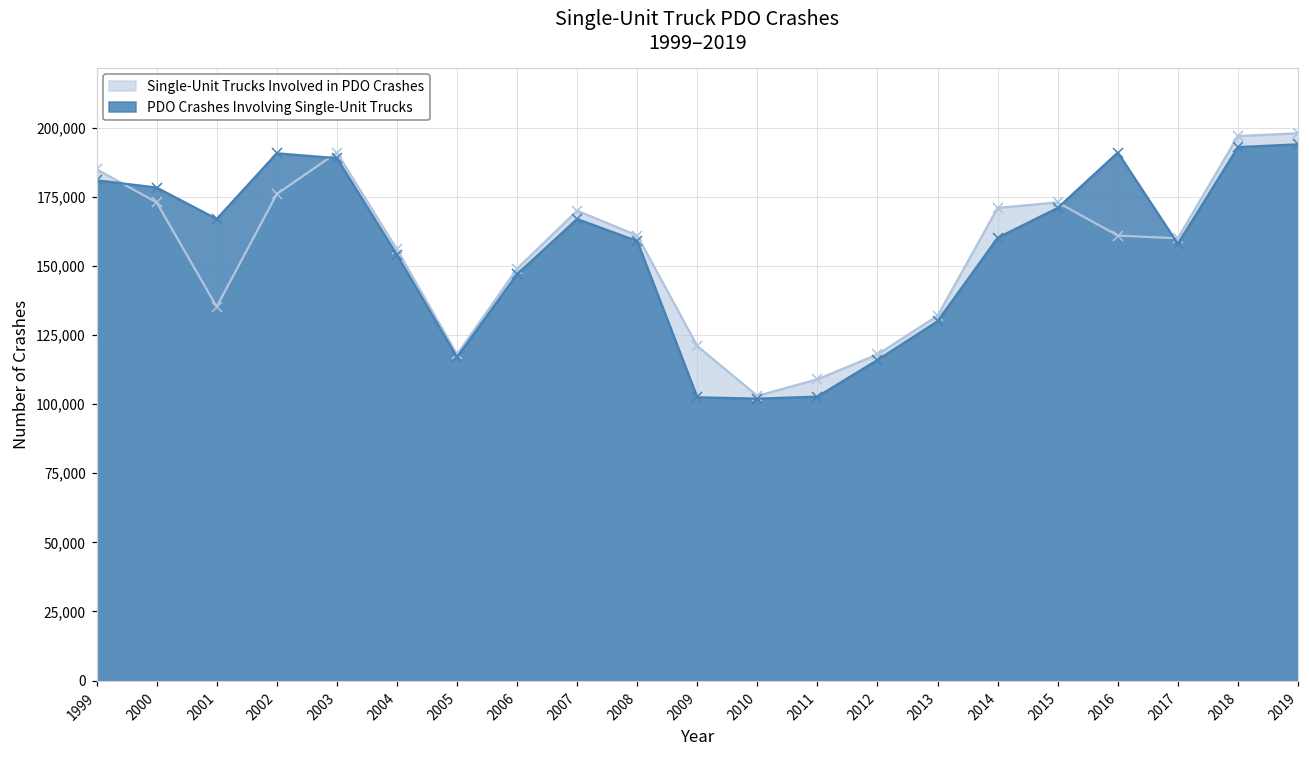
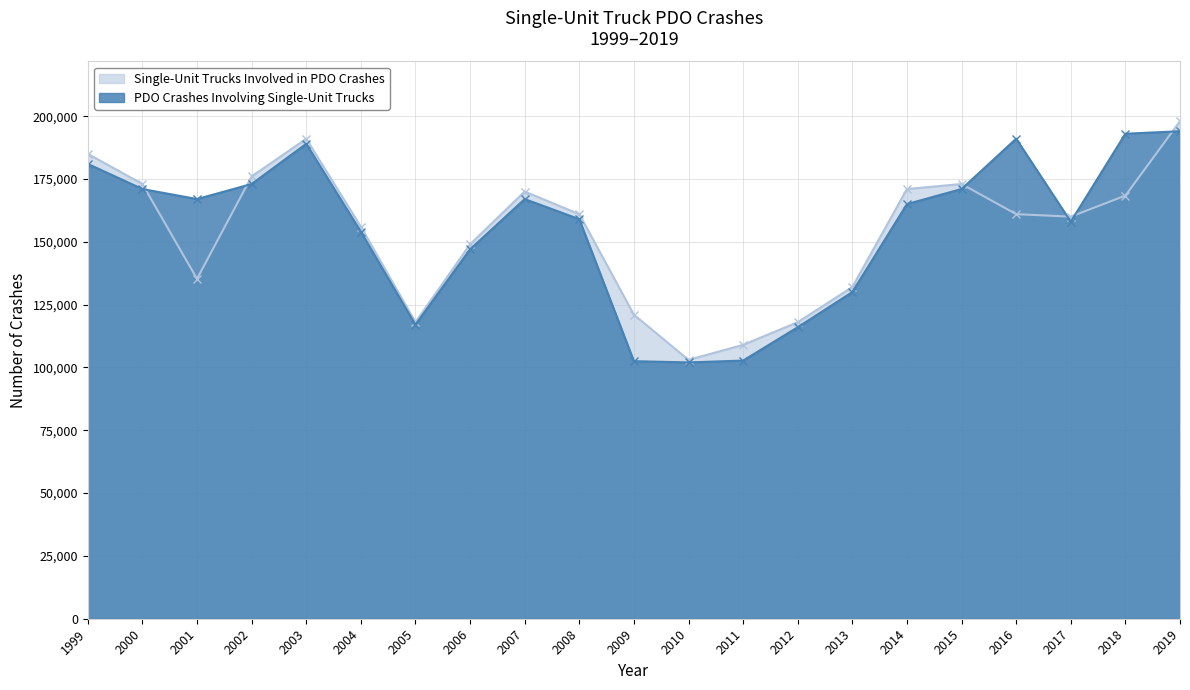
PDO Crashes Involving Single-Unit Trucks, 2000: 178,000 -> 171,000
PDO Crashes Involving Single-Unit Trucks, 2002: 191,000 -> 173,000
PDO Crashes Involving Single-Unit Trucks, 2014: 160,000 -> 165,000
Single-Unit Trucks Involved in PDO Crashes, 2018: 197,000 -> 168,000
